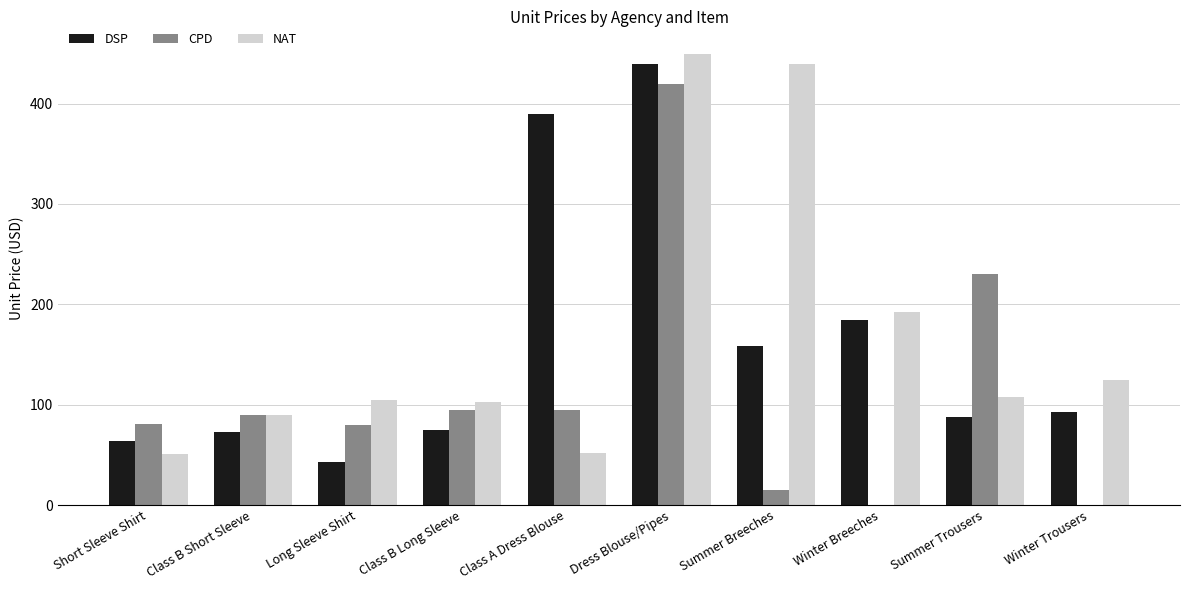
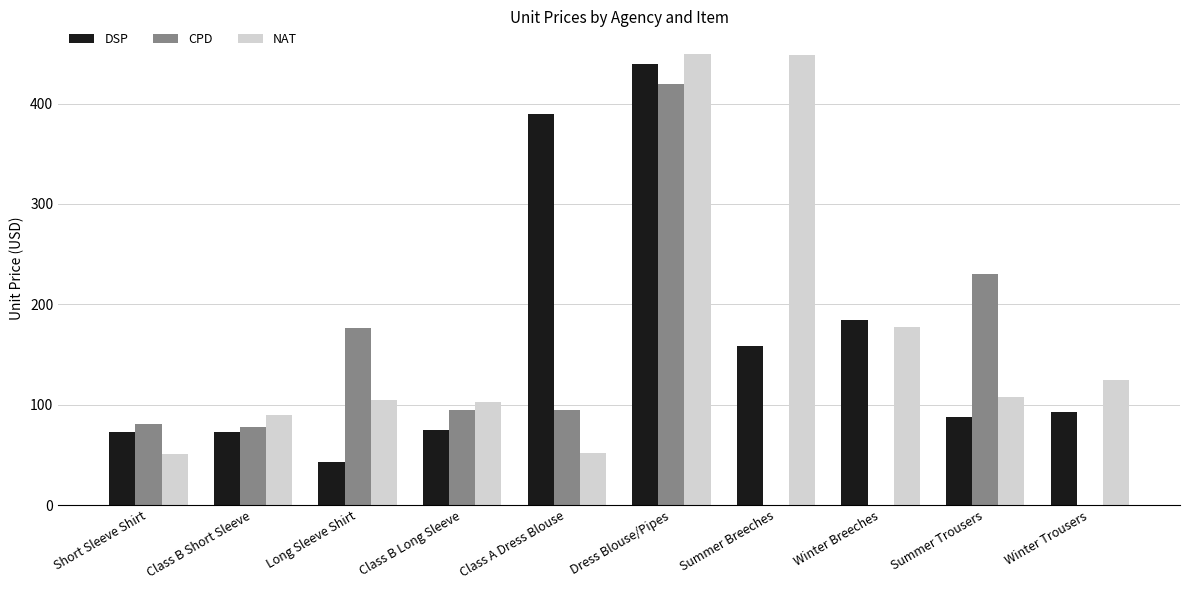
DSP, Short Sleeve Shirt: 63 -> 73
CPD, Class B Short Sleeve: 90 -> 78
CPD, Long Sleeve Shirt: 80 -> 176
CPD, Summer Breeches: 15 -> 0
NAT, Summer Breeches: 440 -> 448
NAT, Winter Breeches: 193 -> 177
